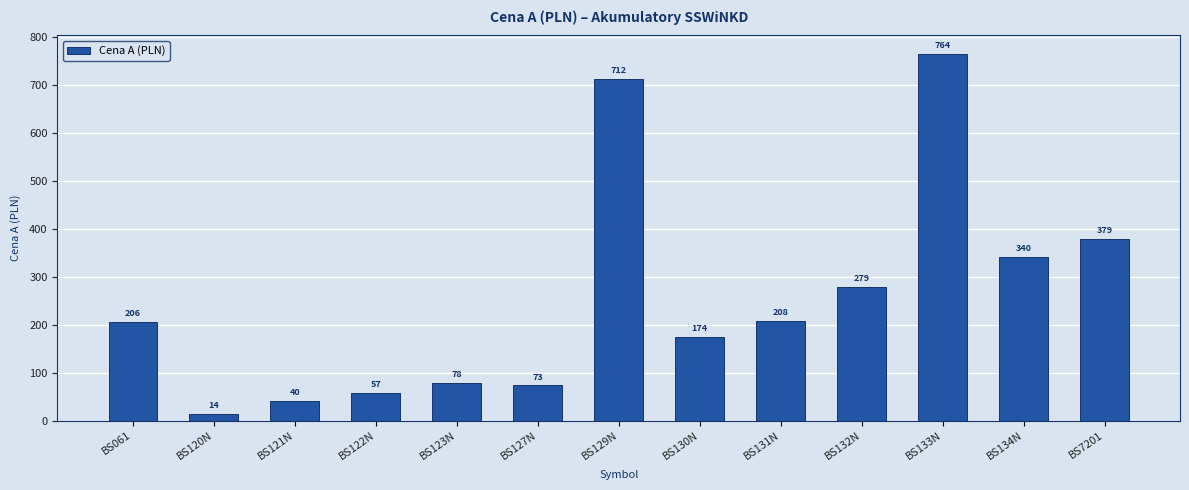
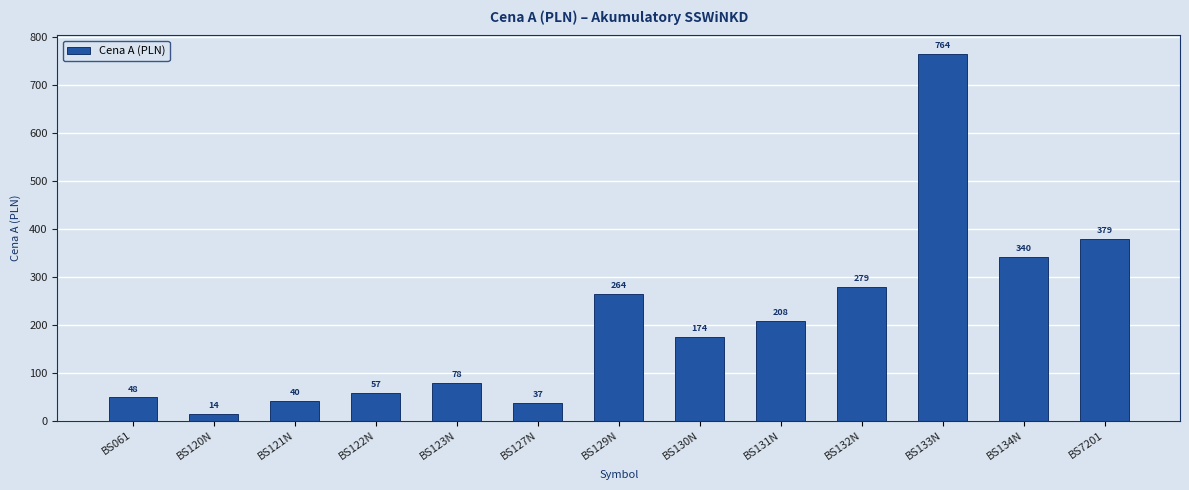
BS061: 206 -> 48
BS127N: 73 -> 37
BS129N: 712 -> 264
